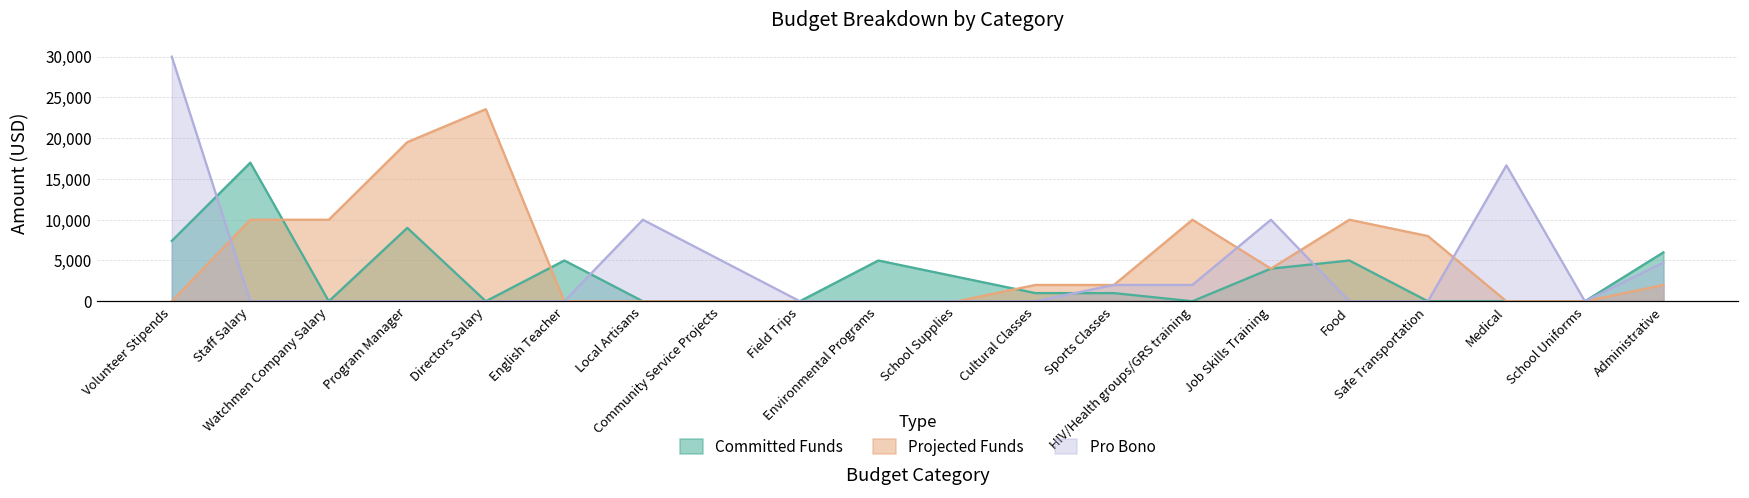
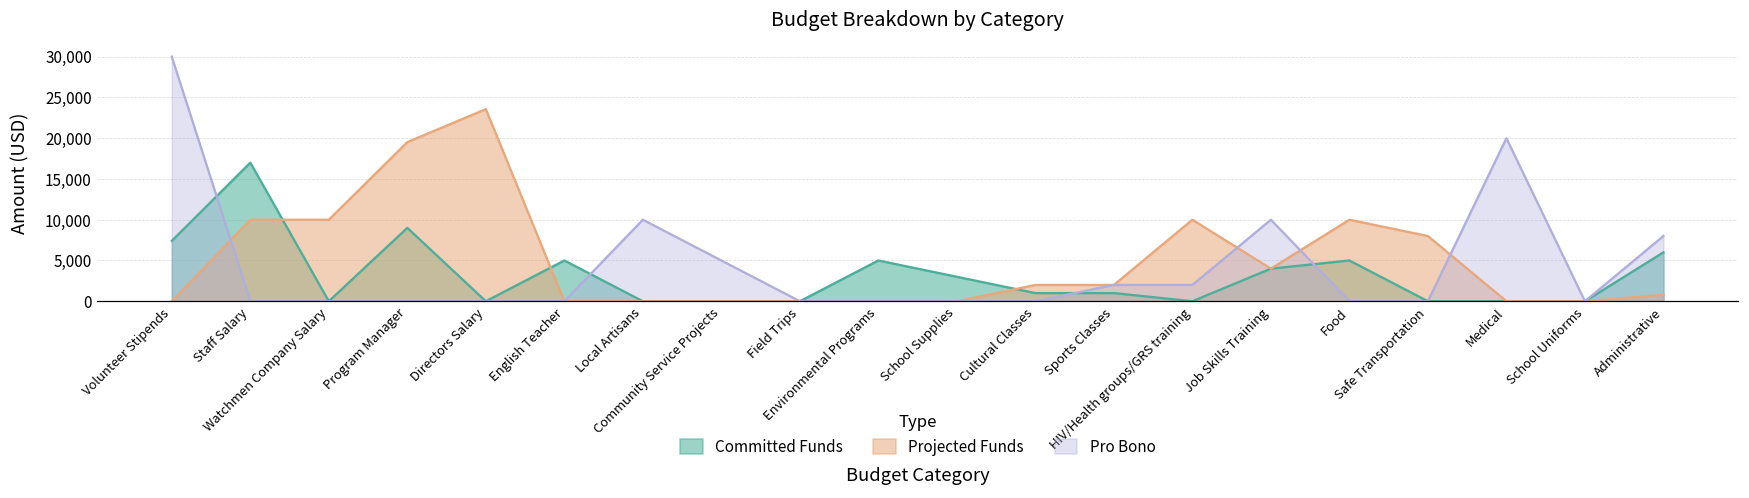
Pro Bono, Medical: 17,000 -> 20,000
Projected Funds, Administrative: 2,000 -> 1,000
Pro Bono, Administrative: 5,000 -> 8,000
